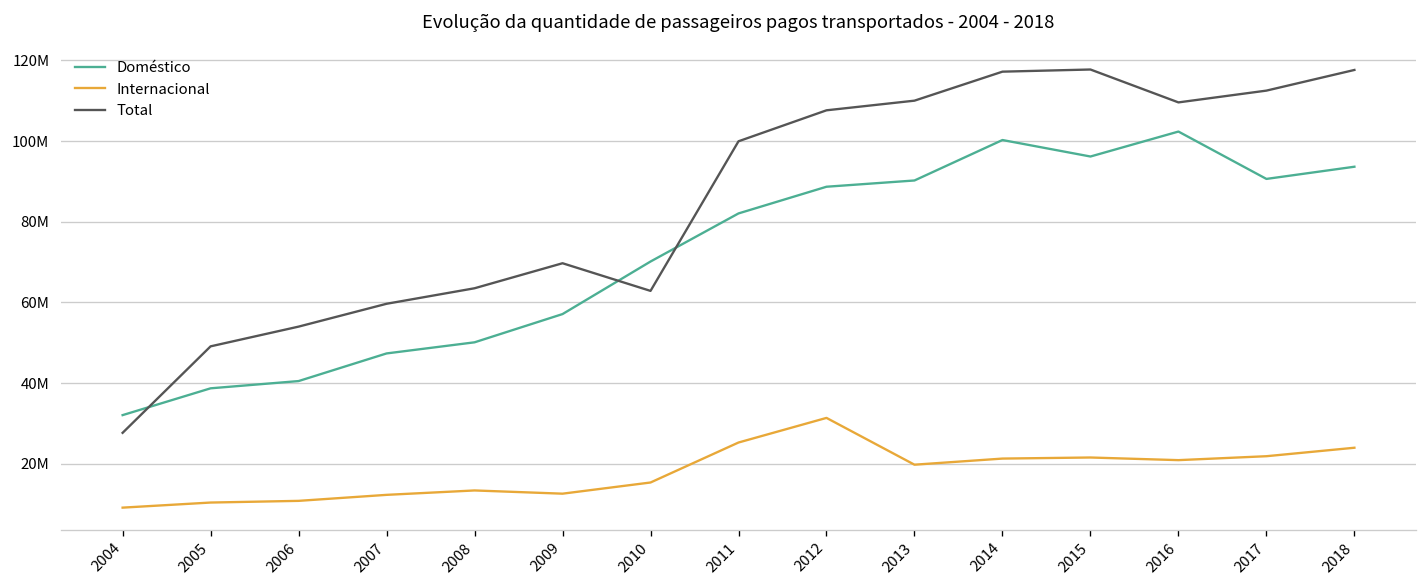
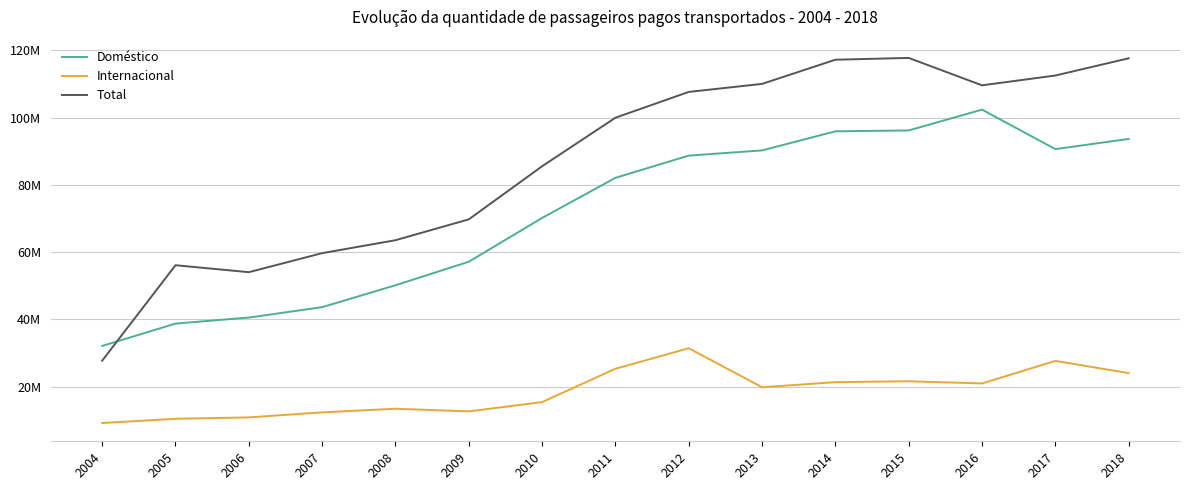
Total, 2005: 49000000 -> 56000000
Doméstico, 2007: 47000000 -> 44000000
Total, 2010: 63000000 -> 86000000
Doméstico, 2014: 100000000 -> 96000000
Internacional, 2017: 22000000 -> 28000000
